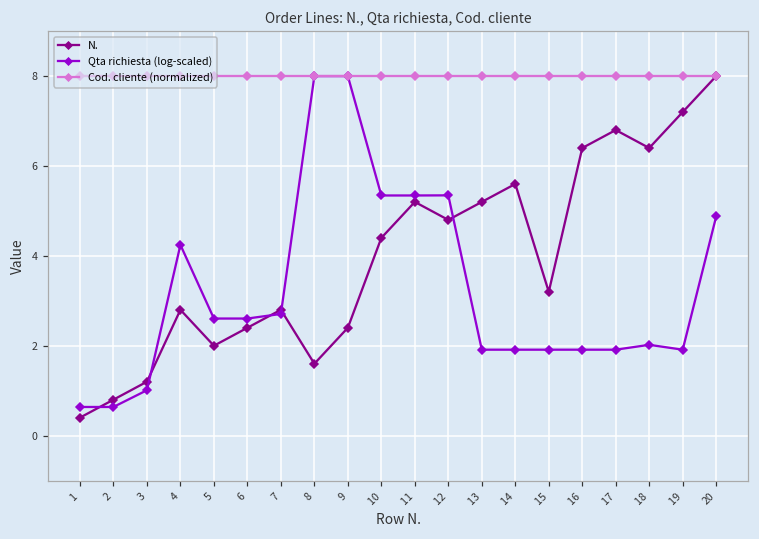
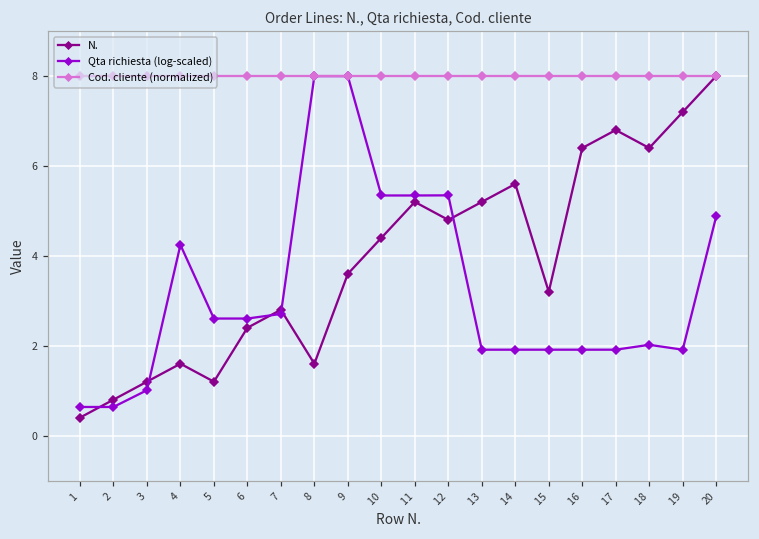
N., 4: 2.8 -> 1.6
N., 5: 2.0 -> 1.2
N., 9: 2.4 -> 3.6
